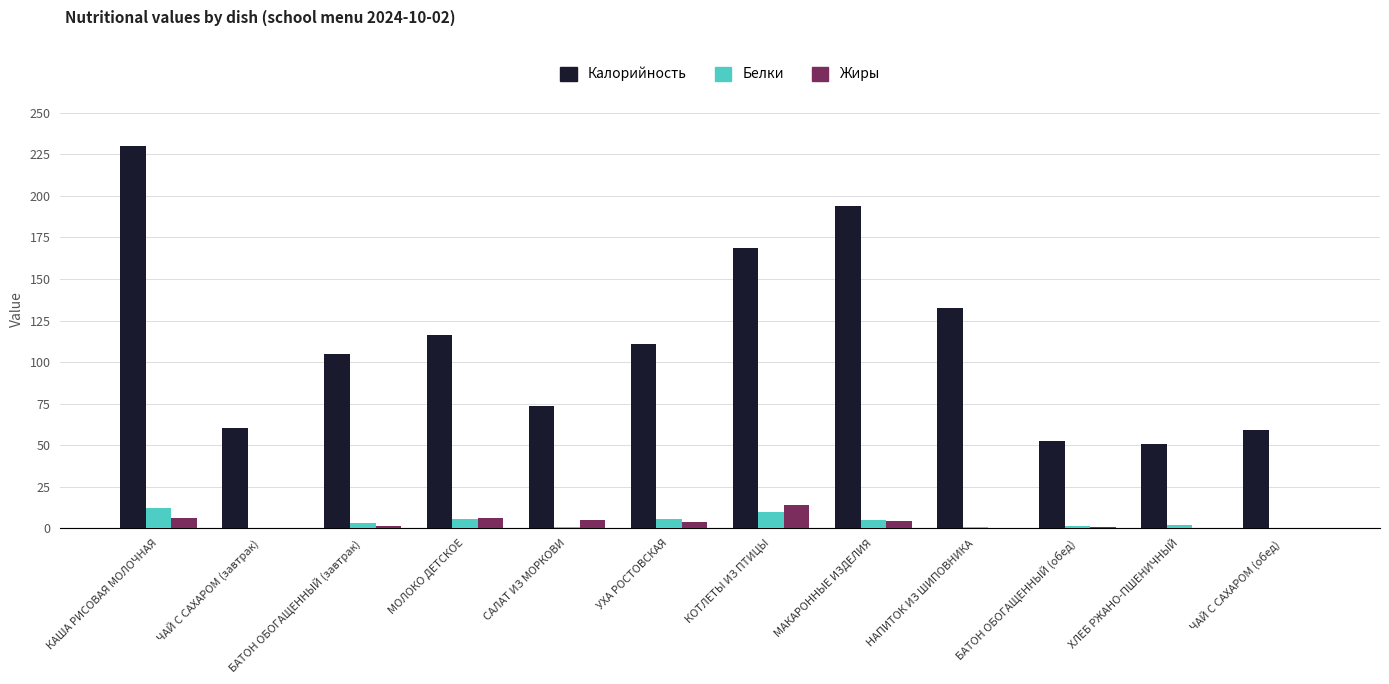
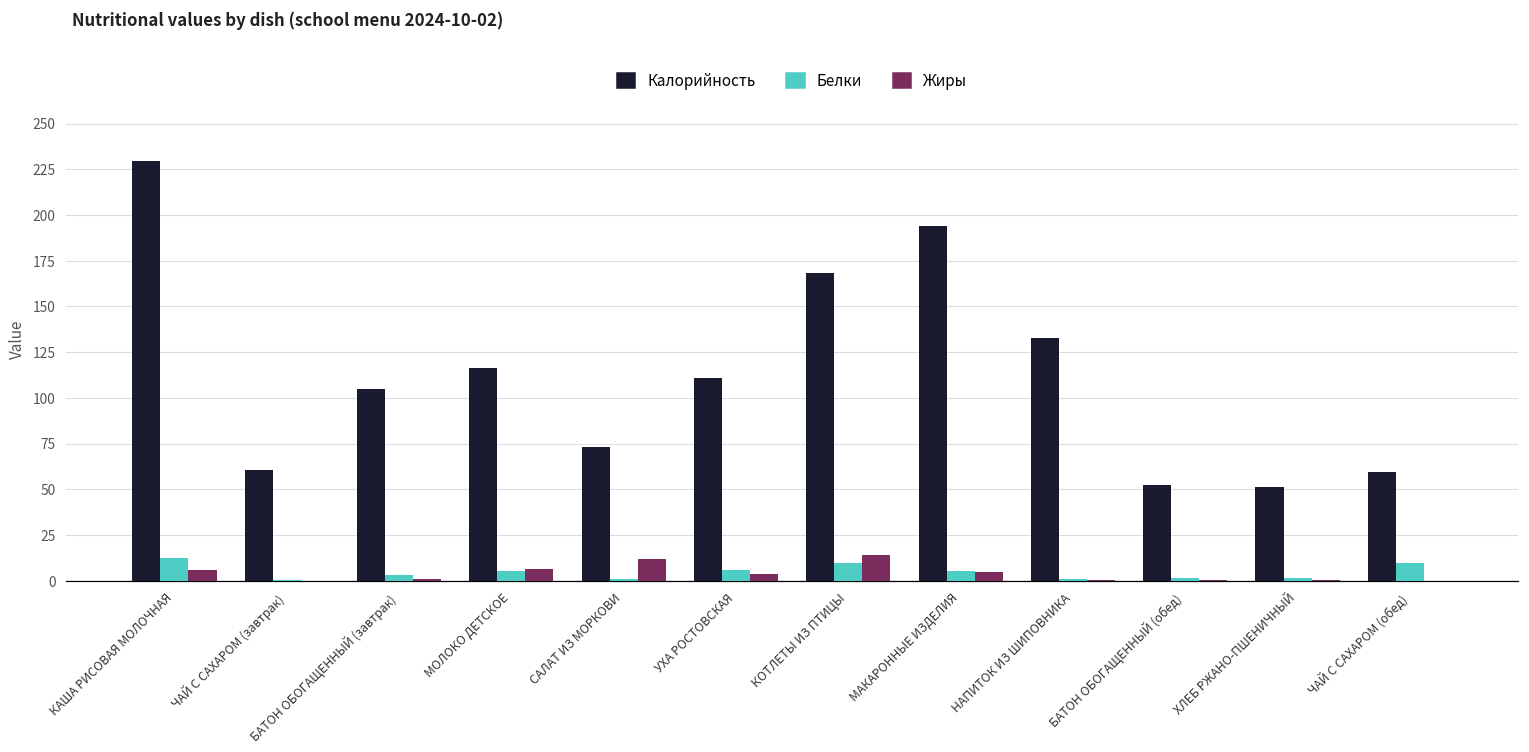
Жиры, САЛАТ ИЗ МОРКОВИ: 5 -> 12
Белки, ЧАЙ С САХАРОМ (обед): 0 -> 10
